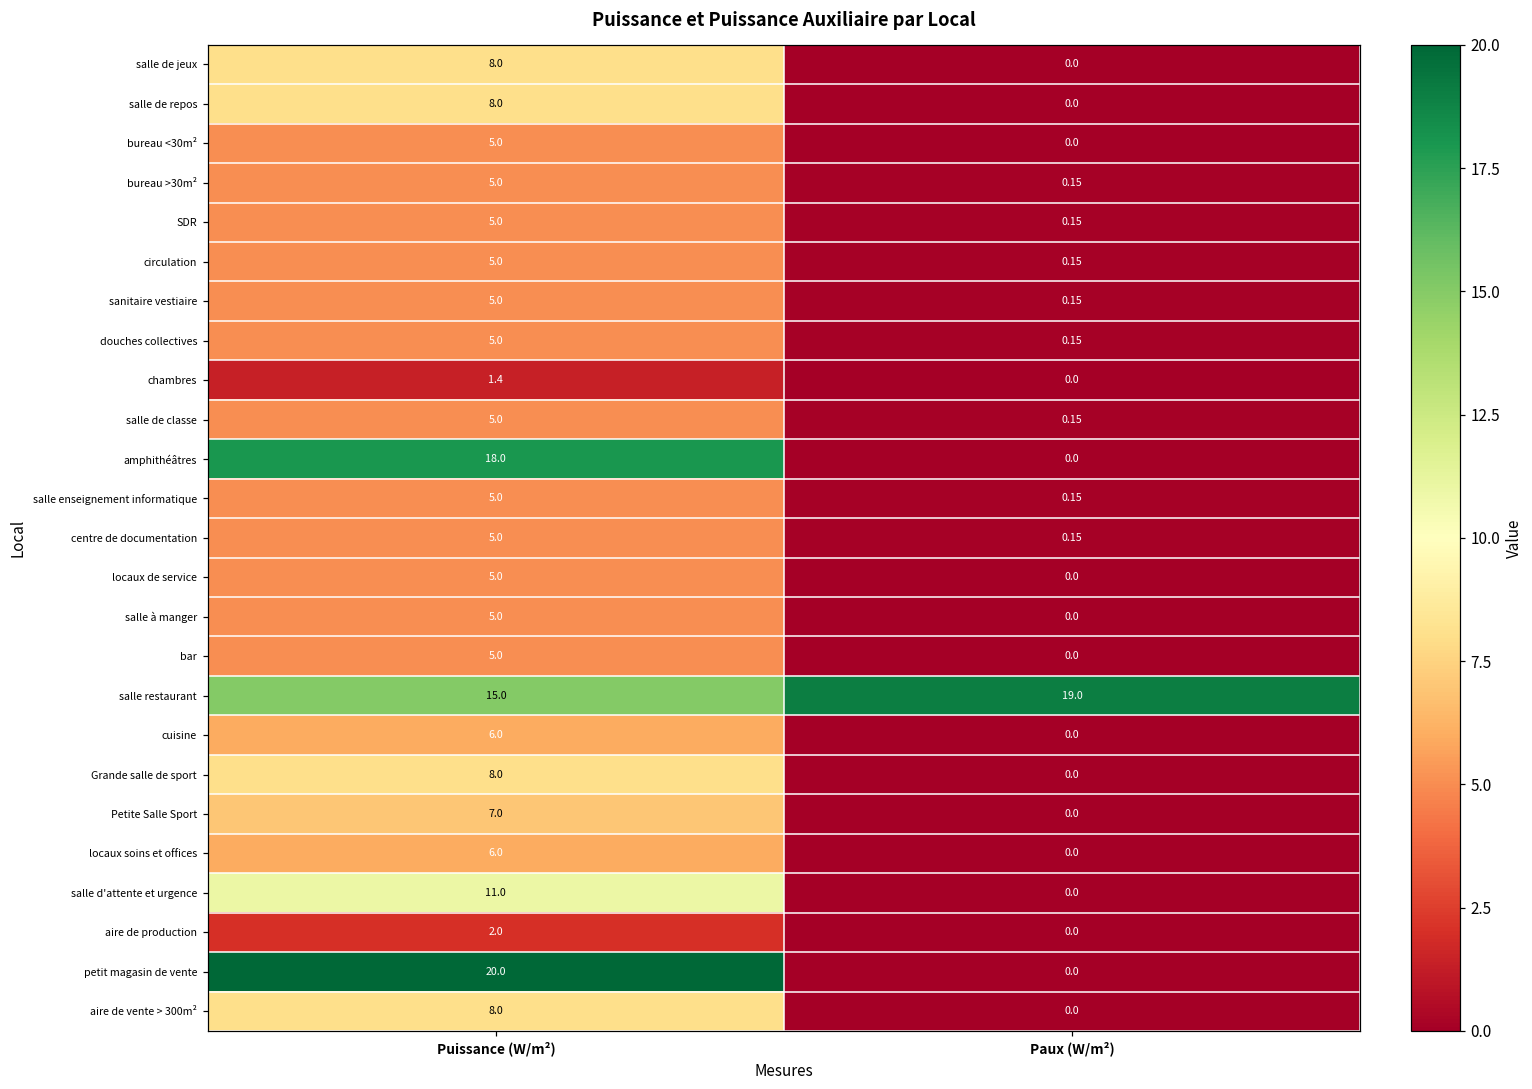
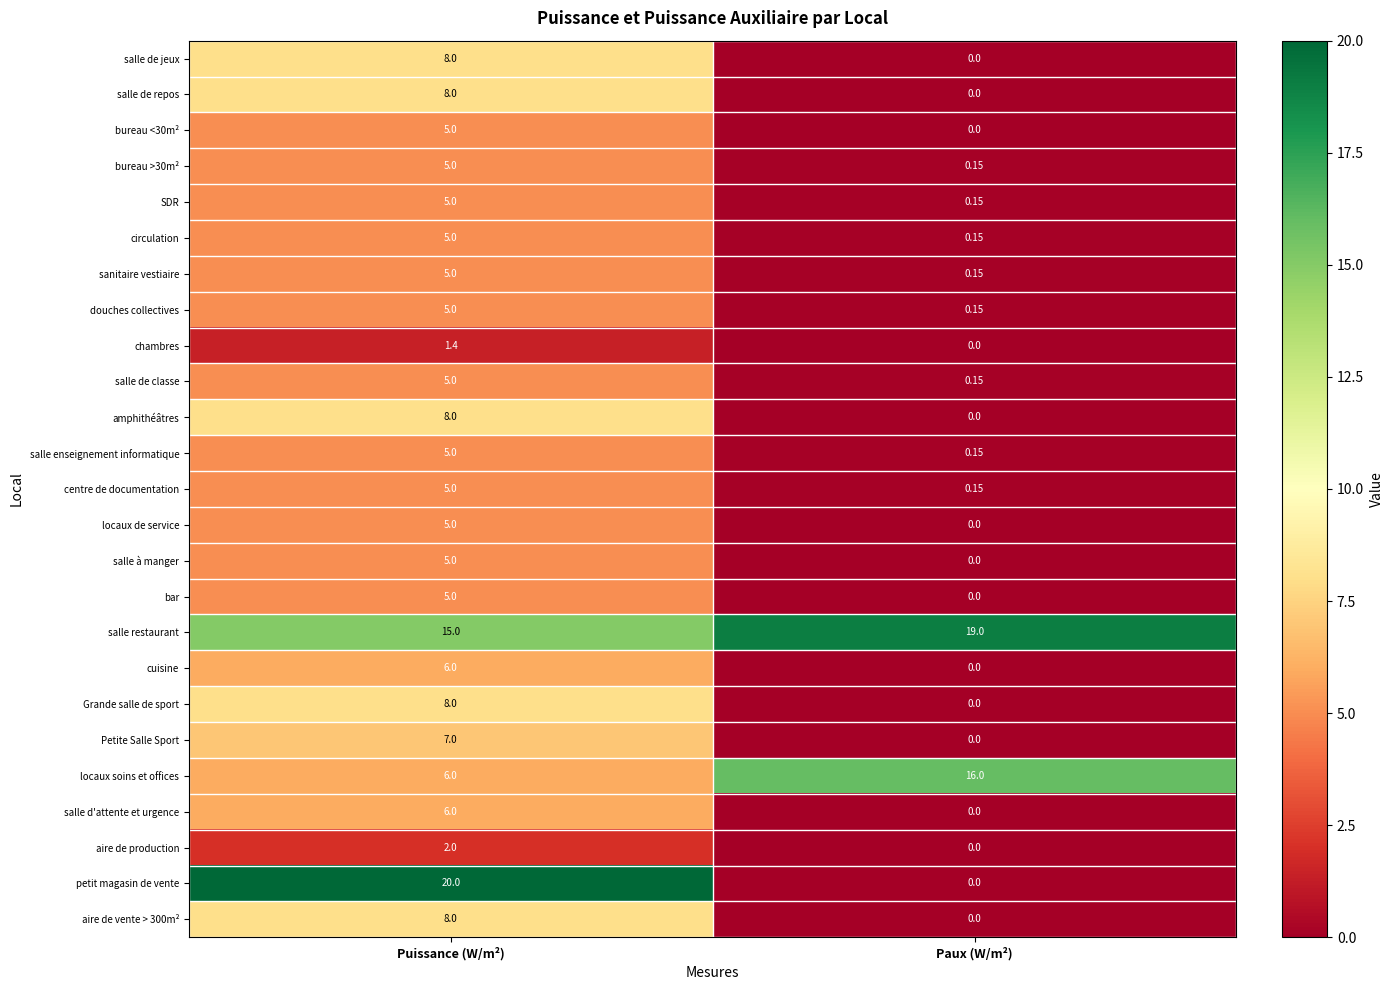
amphithéâtres, Puissance (W/m²): 18.0 -> 8.0
locaux soins et offices, Paux (W/m²): 0.0 -> 16.0
salle d'attente et urgence, Puissance (W/m²): 11.0 -> 6.0
